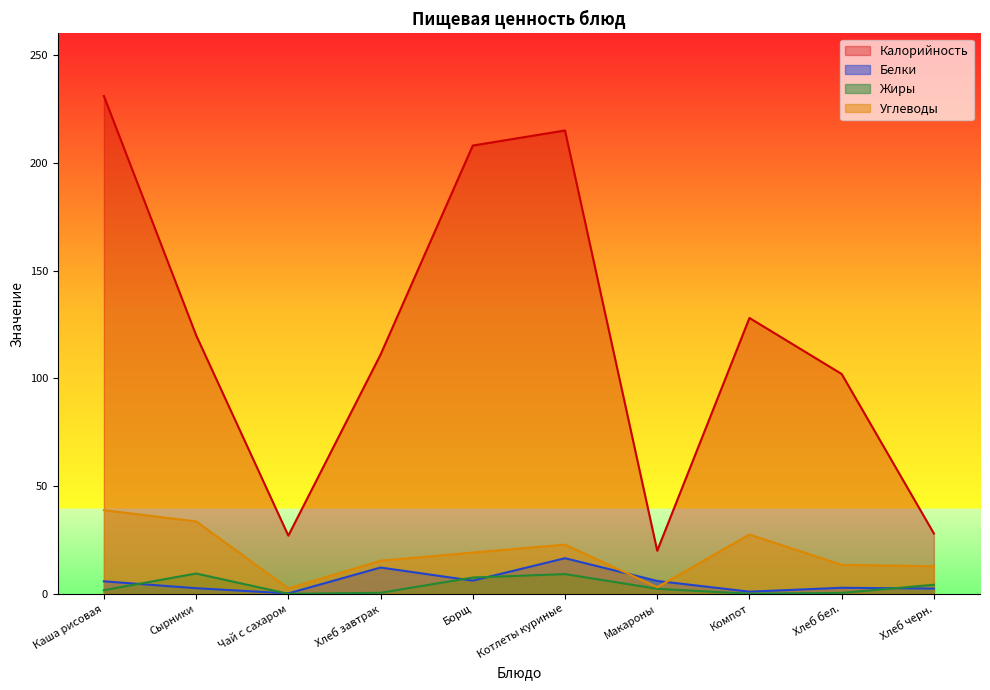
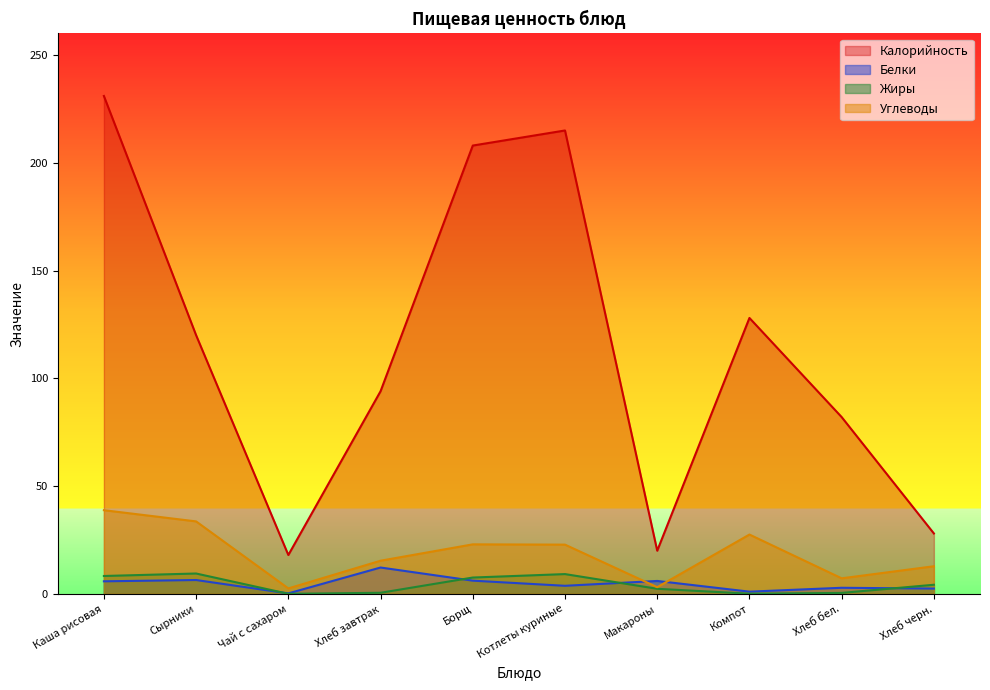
Жиры, Каша рисовая: 2 -> 8
Белки, Сырники: 3 -> 6
Калорийность, Чай с сахаром: 27 -> 18
Калорийность, Хлеб завтрак: 111 -> 94
Углеводы, Борщ: 19 -> 23
Белки, Котлеты куриные: 17 -> 4
Калорийность, Хлеб бел.: 102 -> 82
Углеводы, Хлеб бел.: 13 -> 7
